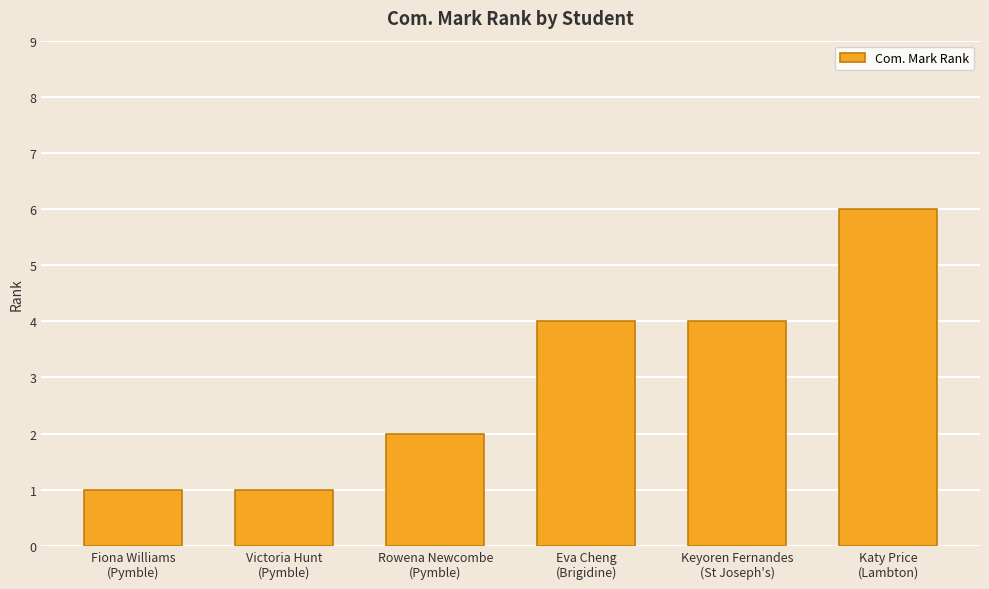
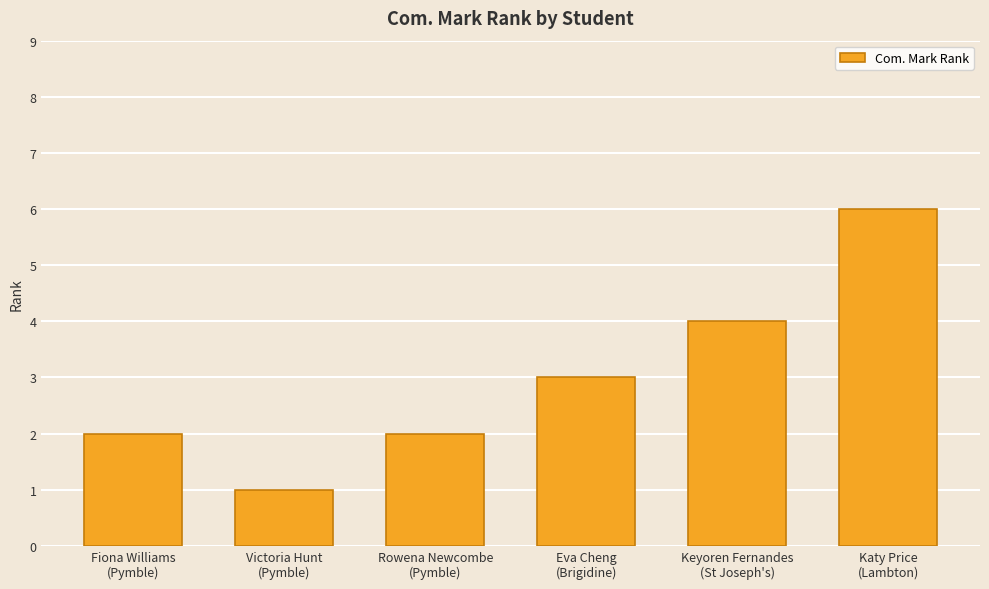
Fiona Williams (Pymble): 1 -> 2
Eva Cheng (Brigidine): 4 -> 3
